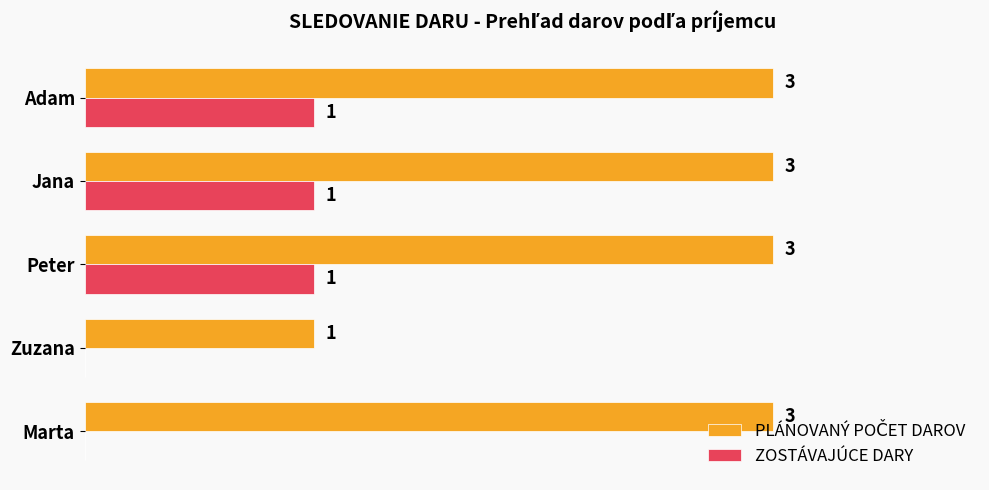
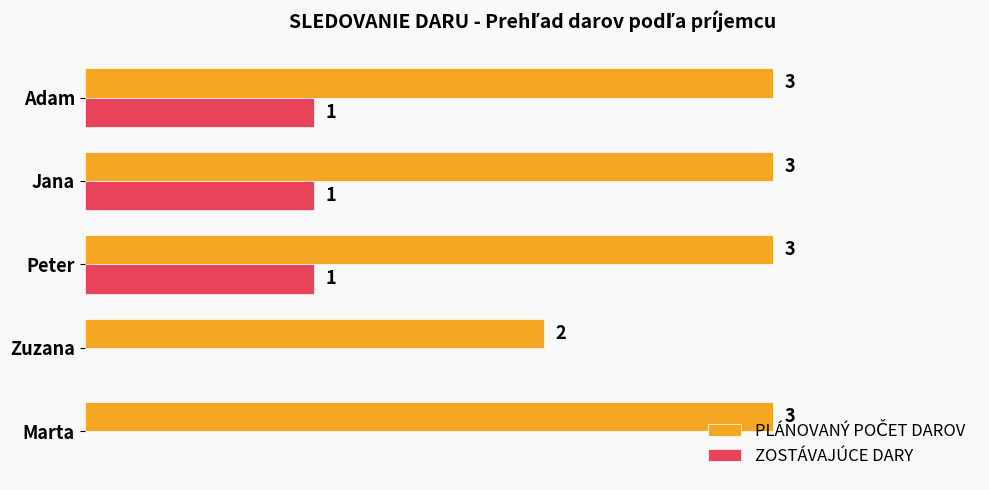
PLÁNOVANÝ POČET DAROV, Zuzana: 1 -> 2
